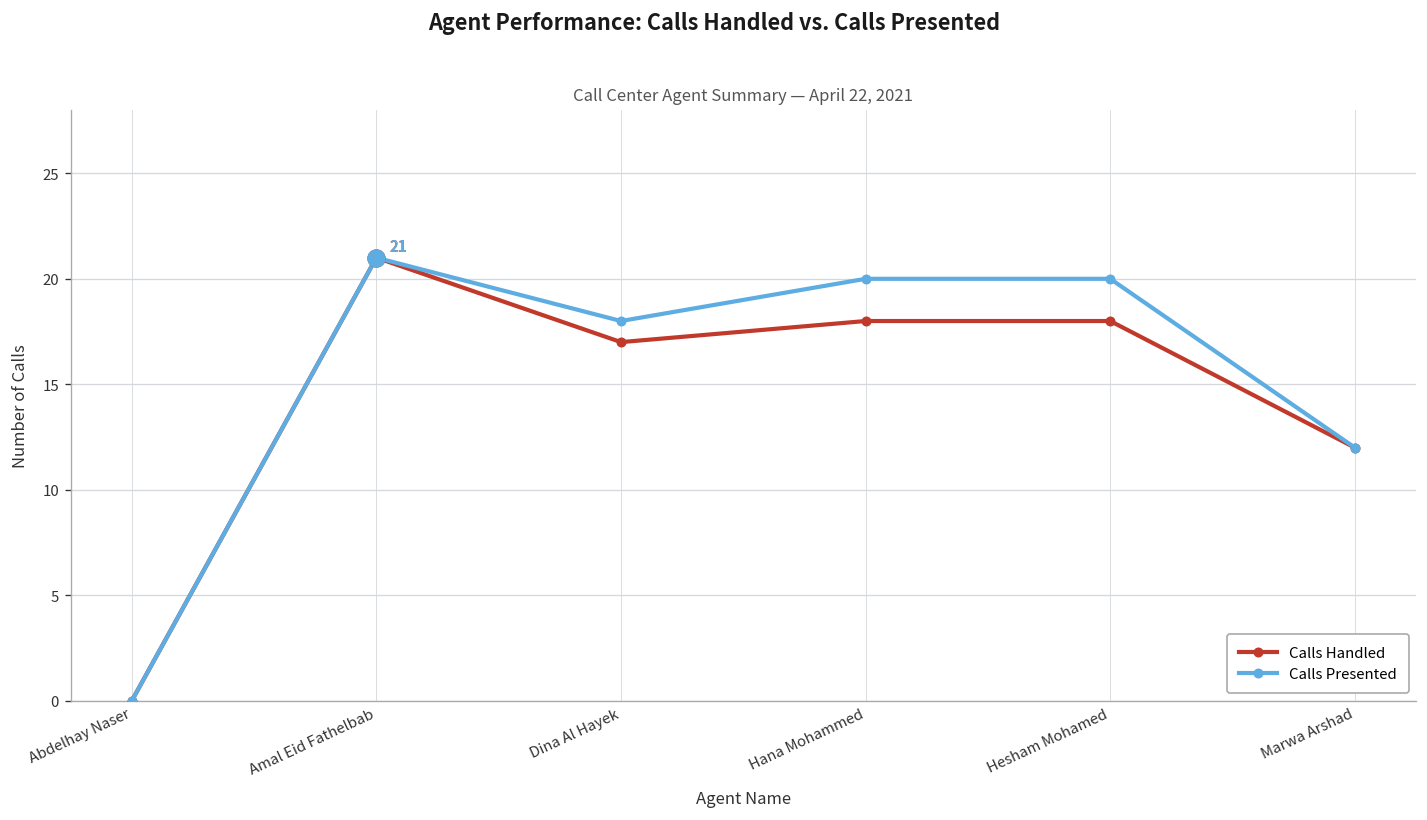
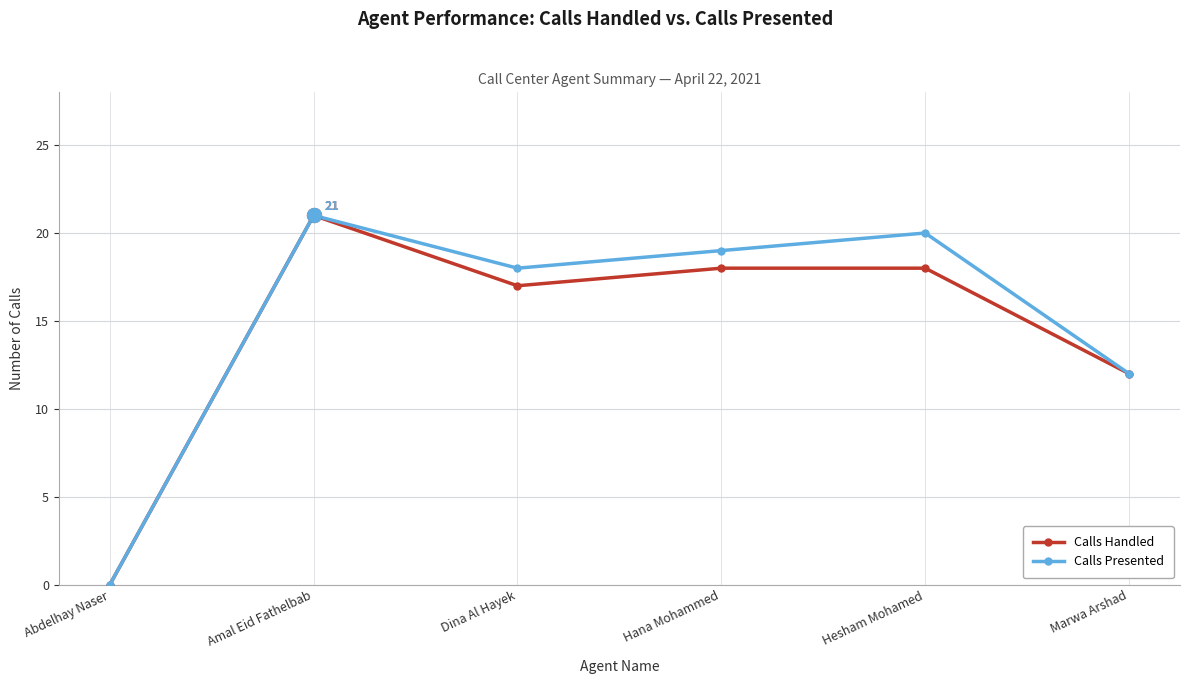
Calls Presented, Hana Mohammed: 20 -> 19
